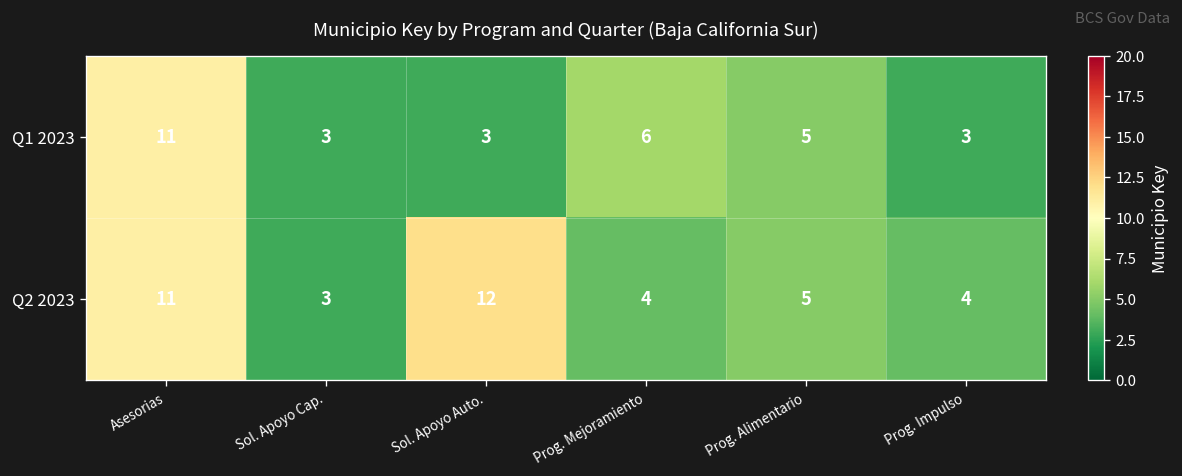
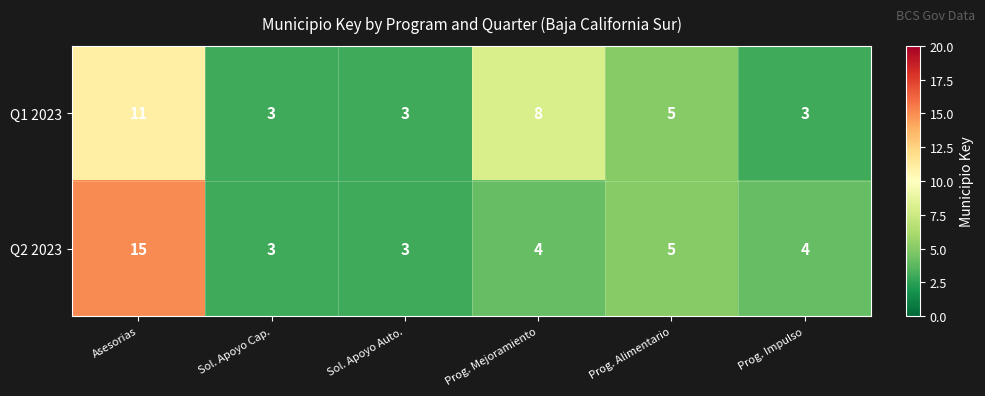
Q1 2023, Prog. Mejoramiento: 6 -> 8
Q2 2023, Asesorias: 11 -> 15
Q2 2023, Sol. Apoyo Auto.: 12 -> 3
